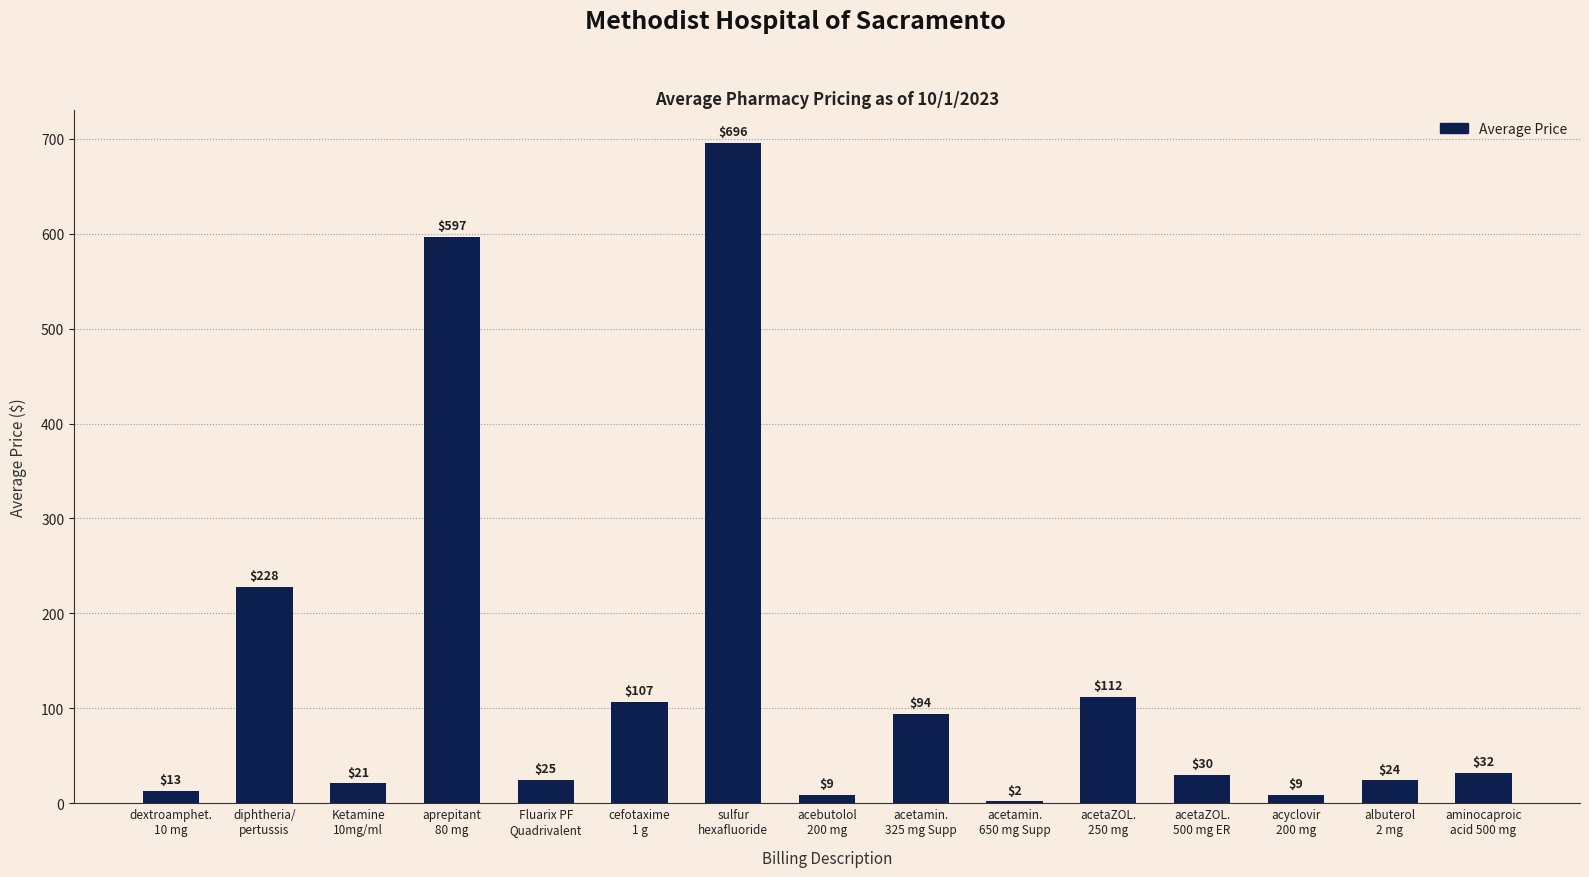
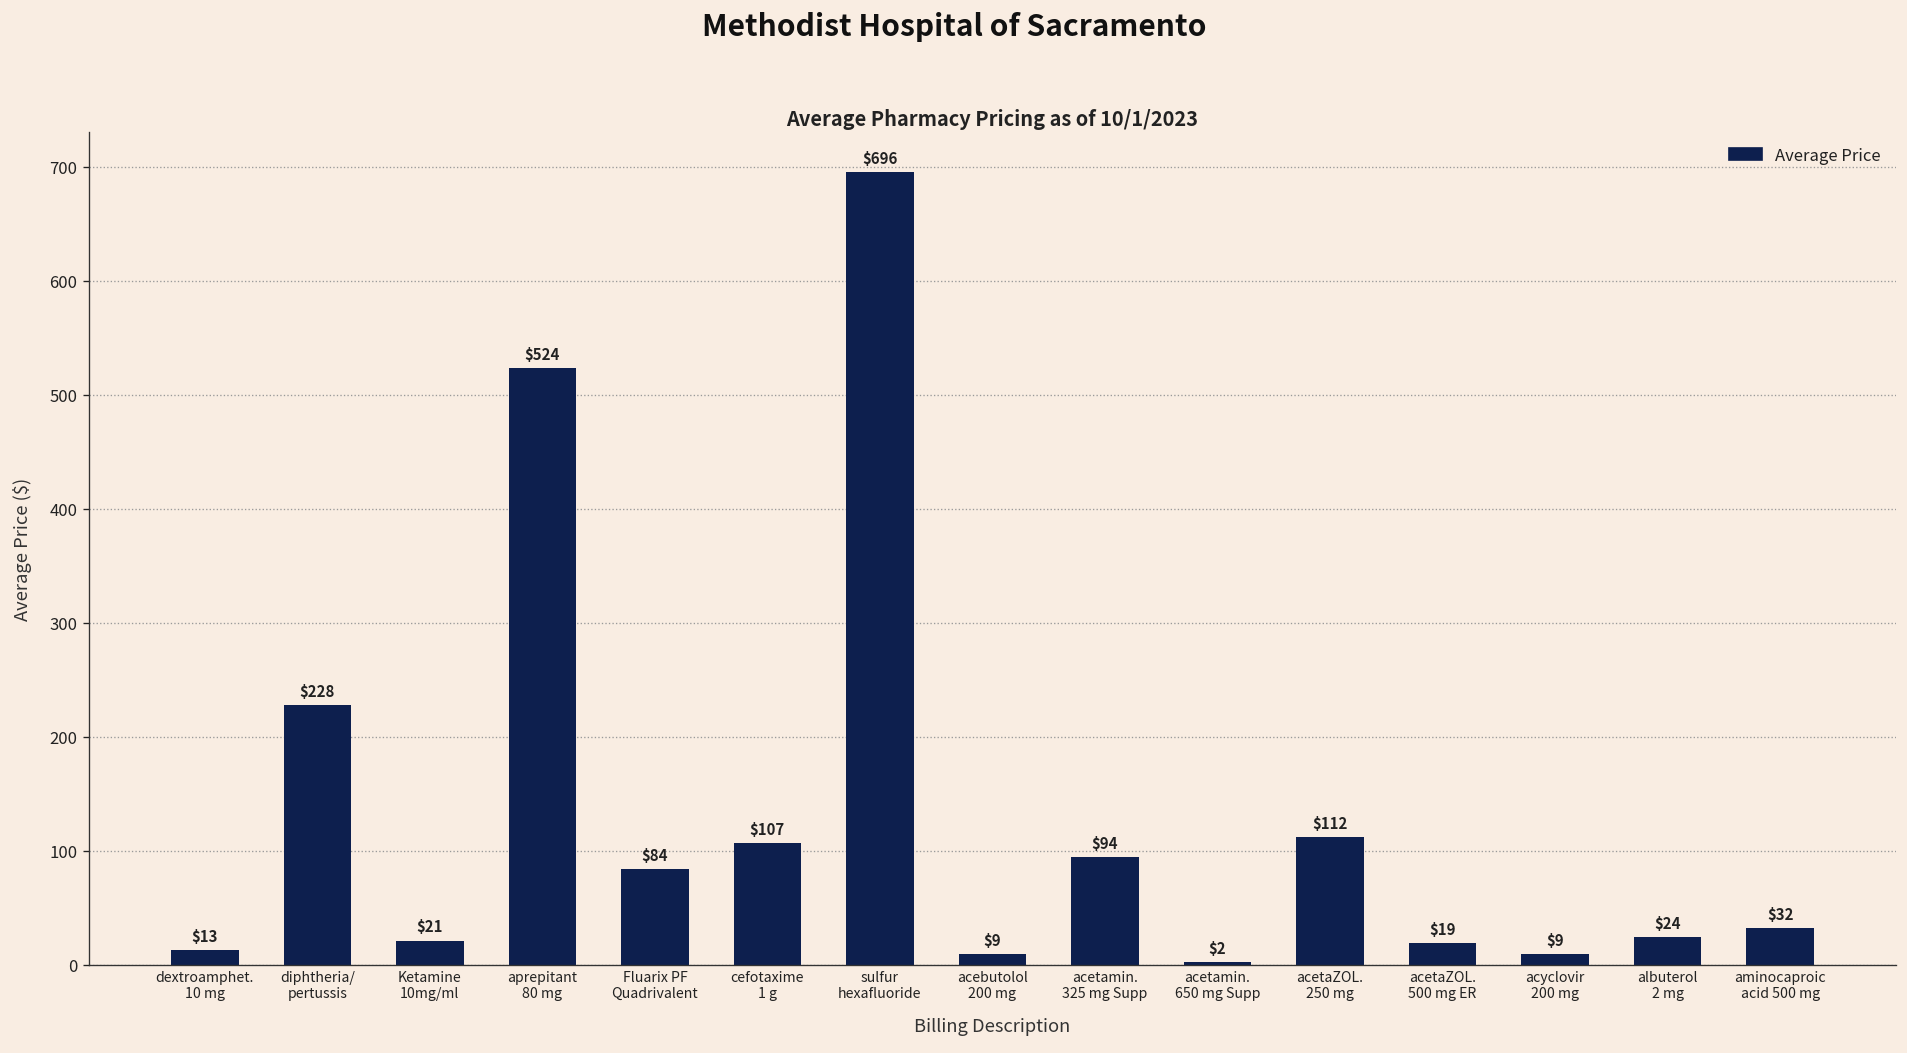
aprepitant 80 mg: $597 -> $524
Fluarix PF Quadrivalent: $25 -> $84
acetaZOL. 500 mg ER: $30 -> $19
